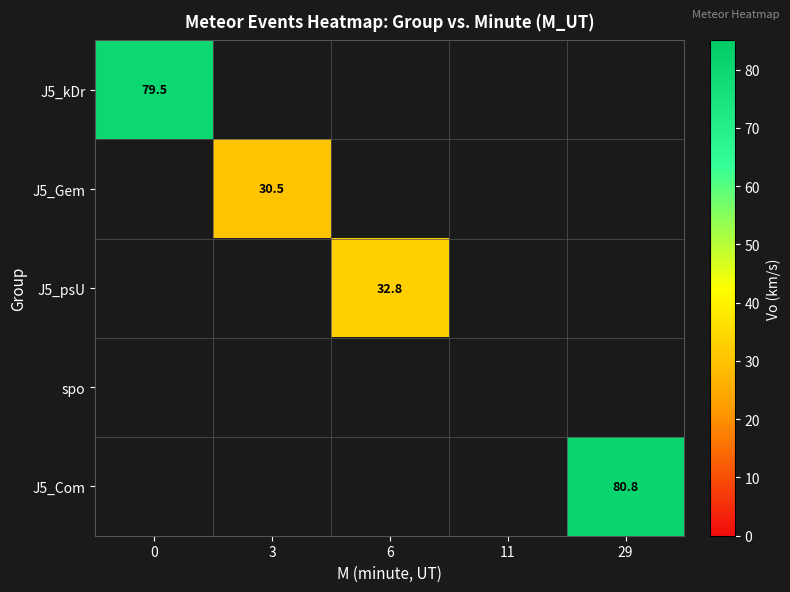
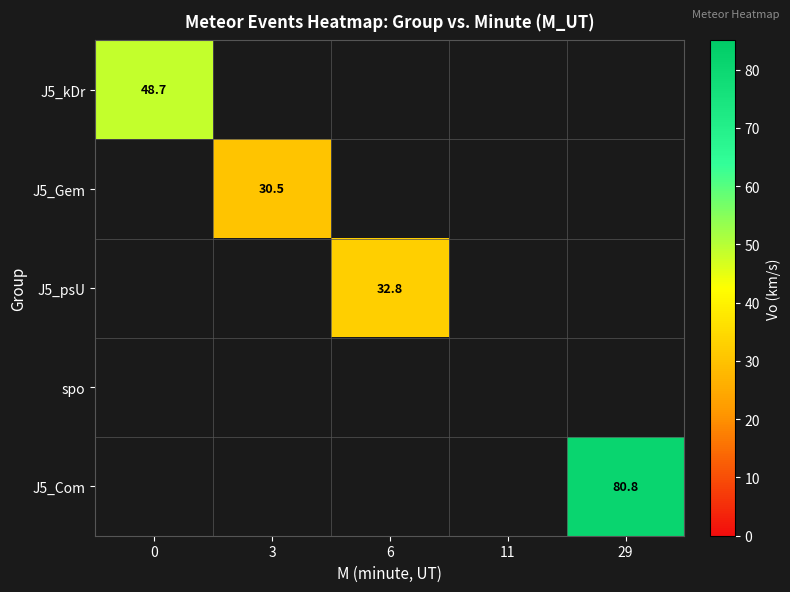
J5_kDr, 0: 79.5 -> 48.7
